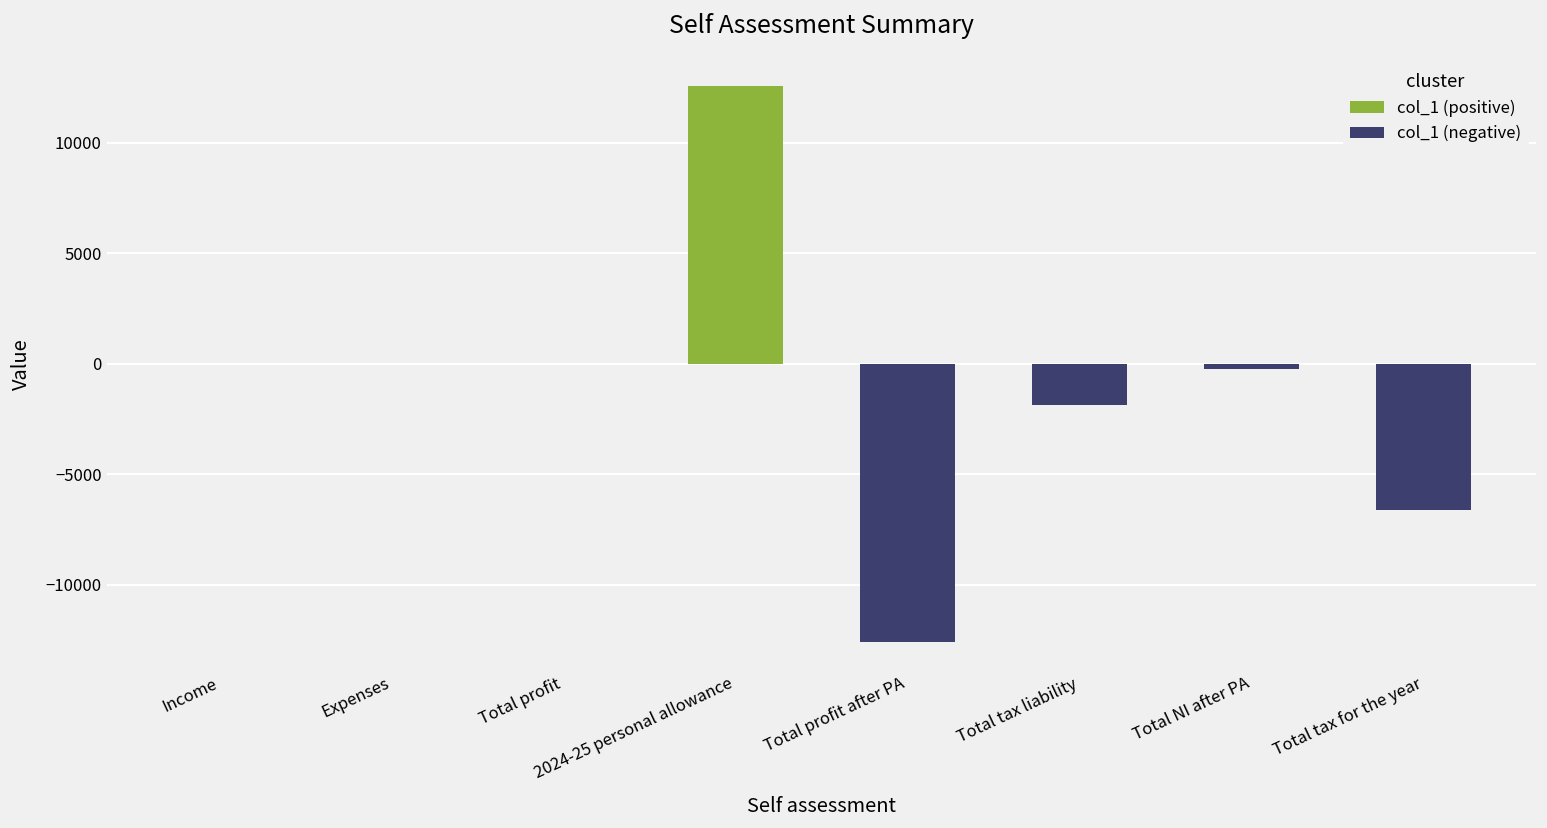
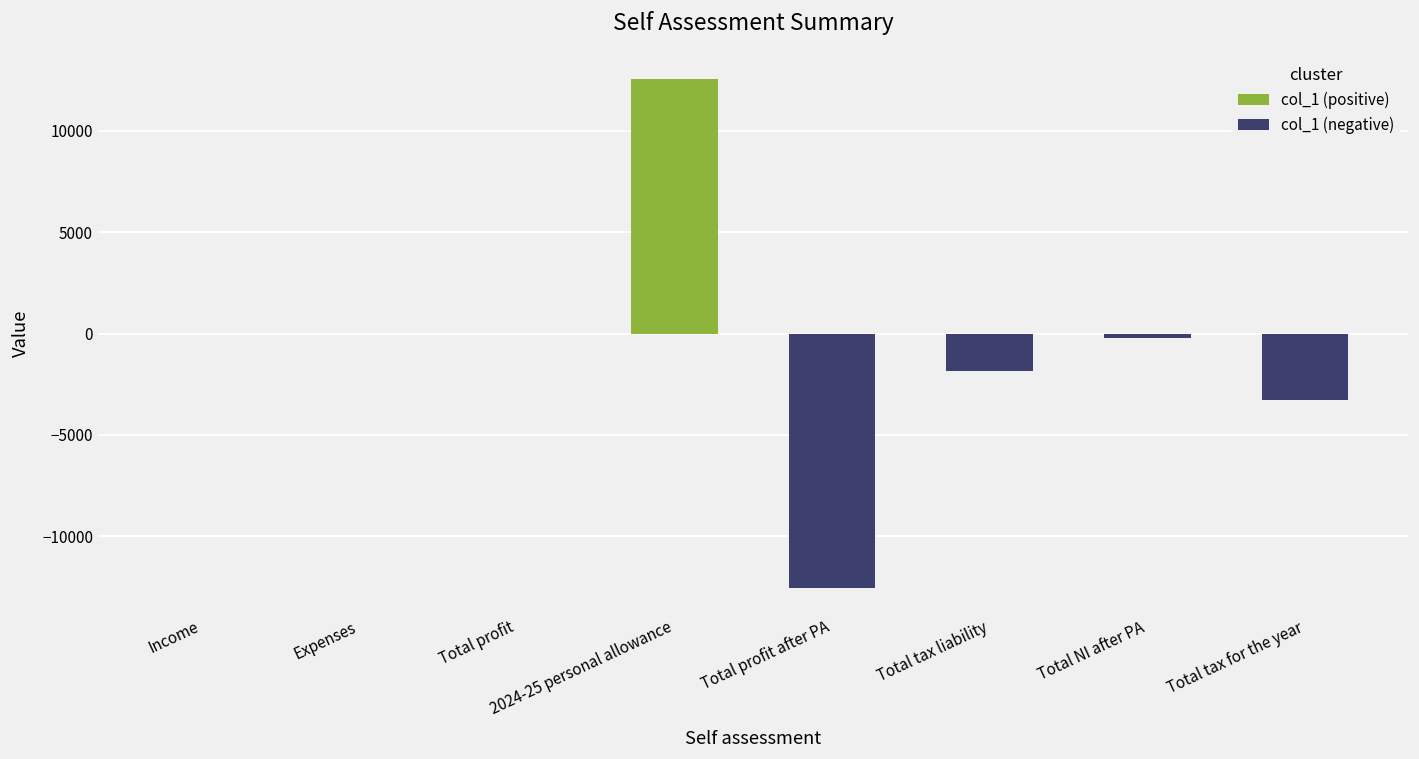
col_1 (negative), Total tax for the year: -6600 -> -3300
